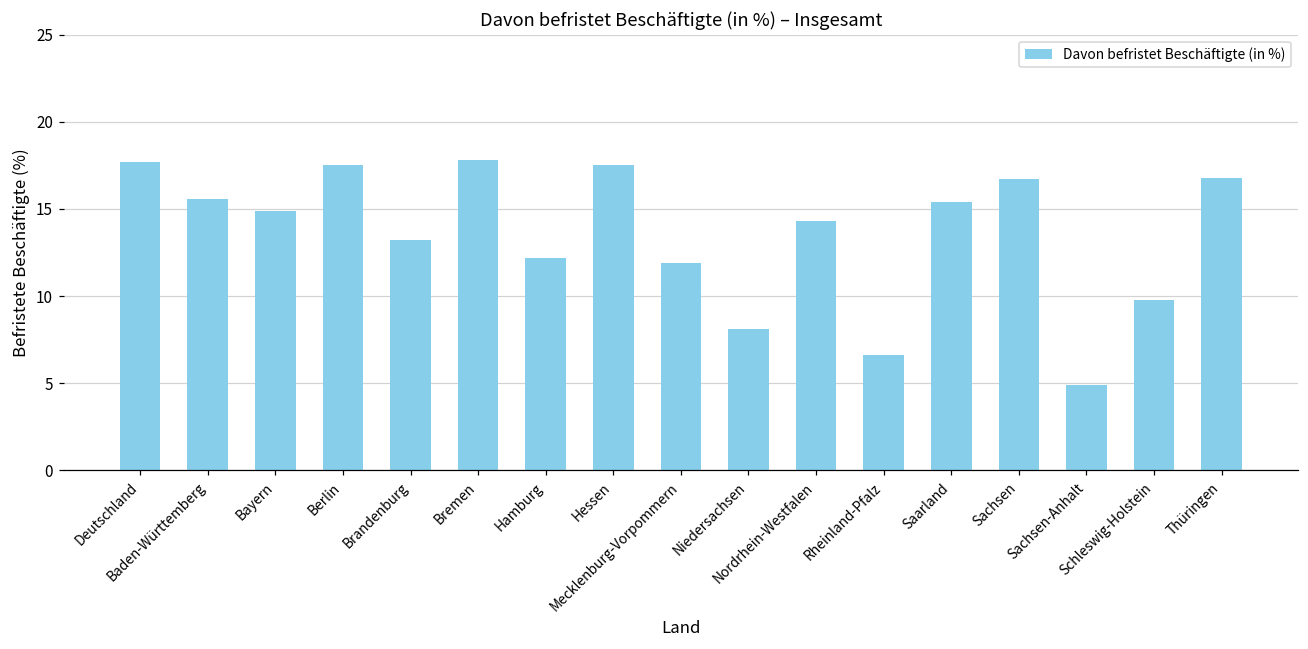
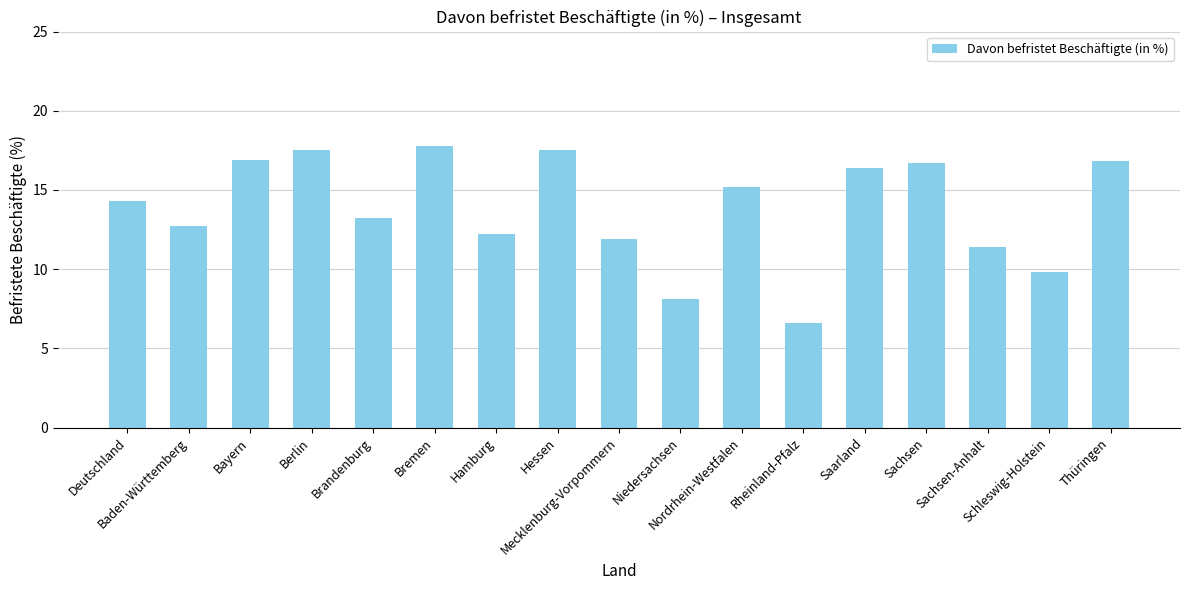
Deutschland: 17.7 -> 14.3
Baden-Württemberg: 15.6 -> 12.7
Bayern: 14.9 -> 16.9
Nordrhein-Westfalen: 14.3 -> 15.2
Saarland: 15.4 -> 16.4
Sachsen-Anhalt: 4.9 -> 11.4
